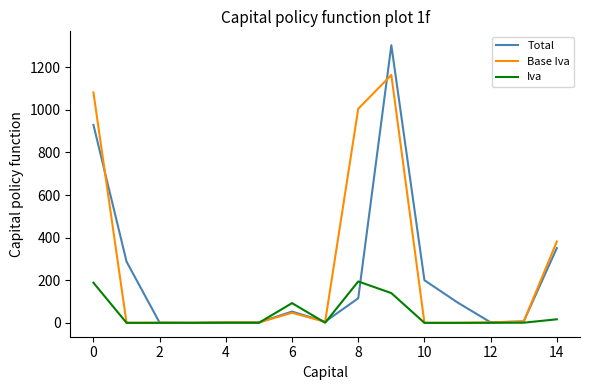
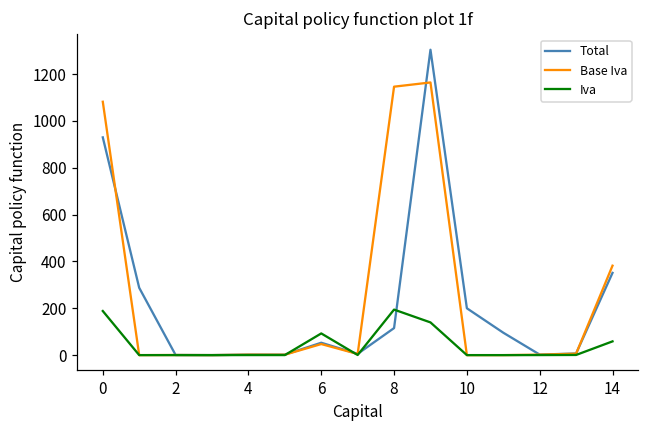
Base Iva, 8: 1010 -> 1150
Iva, 14: 20 -> 60
